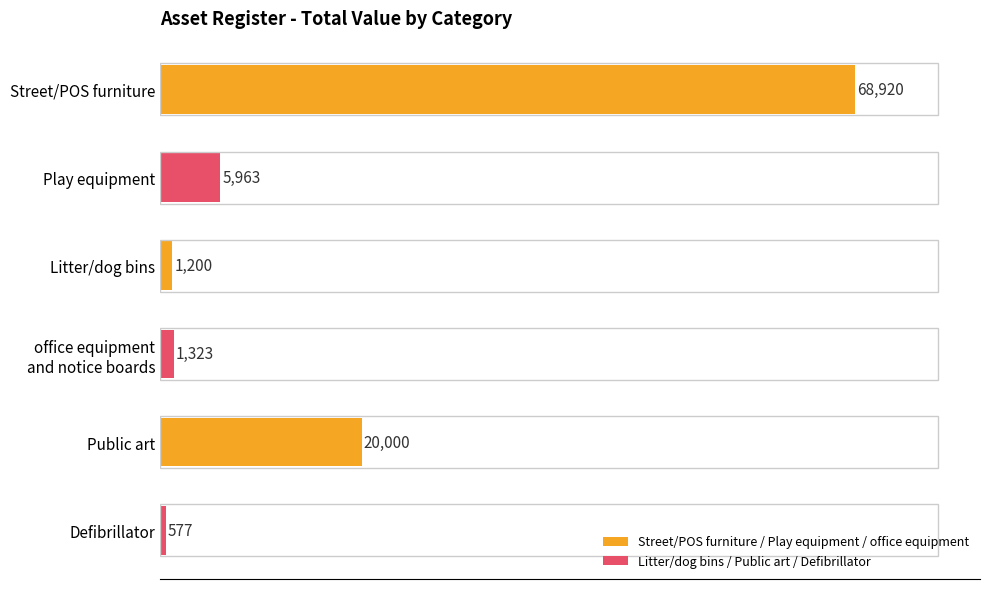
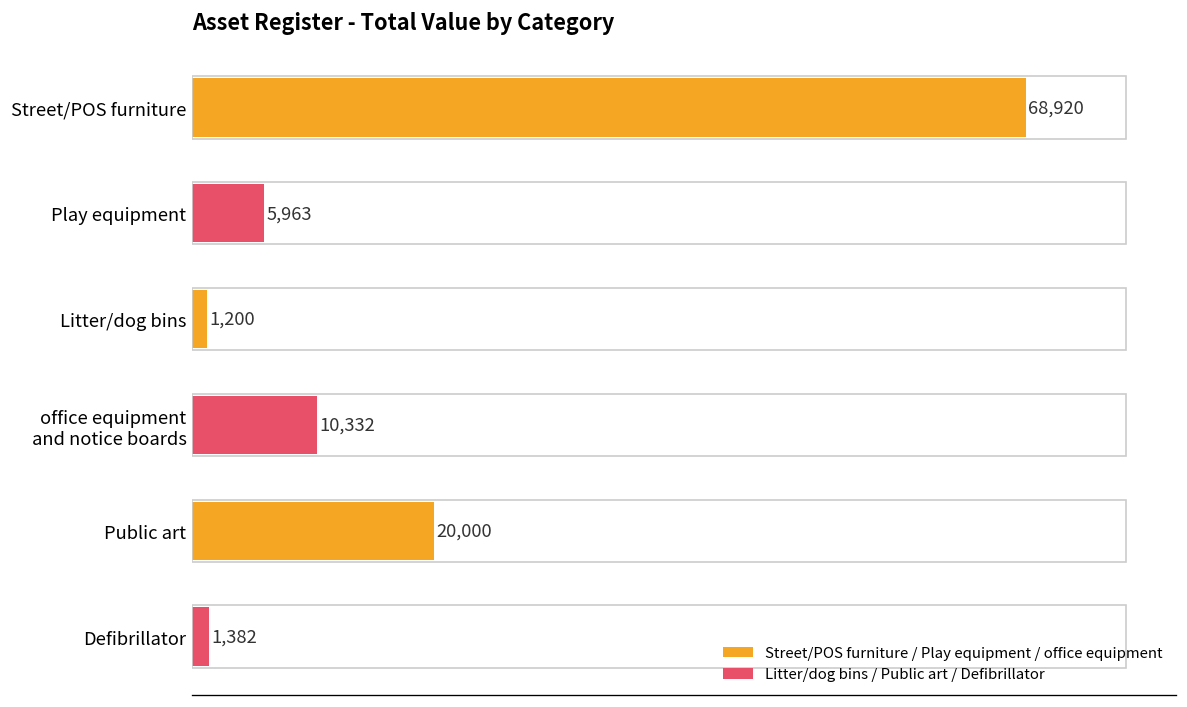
office equipment and notice boards: 1,323 -> 10,332
Defibrillator: 577 -> 1,382
